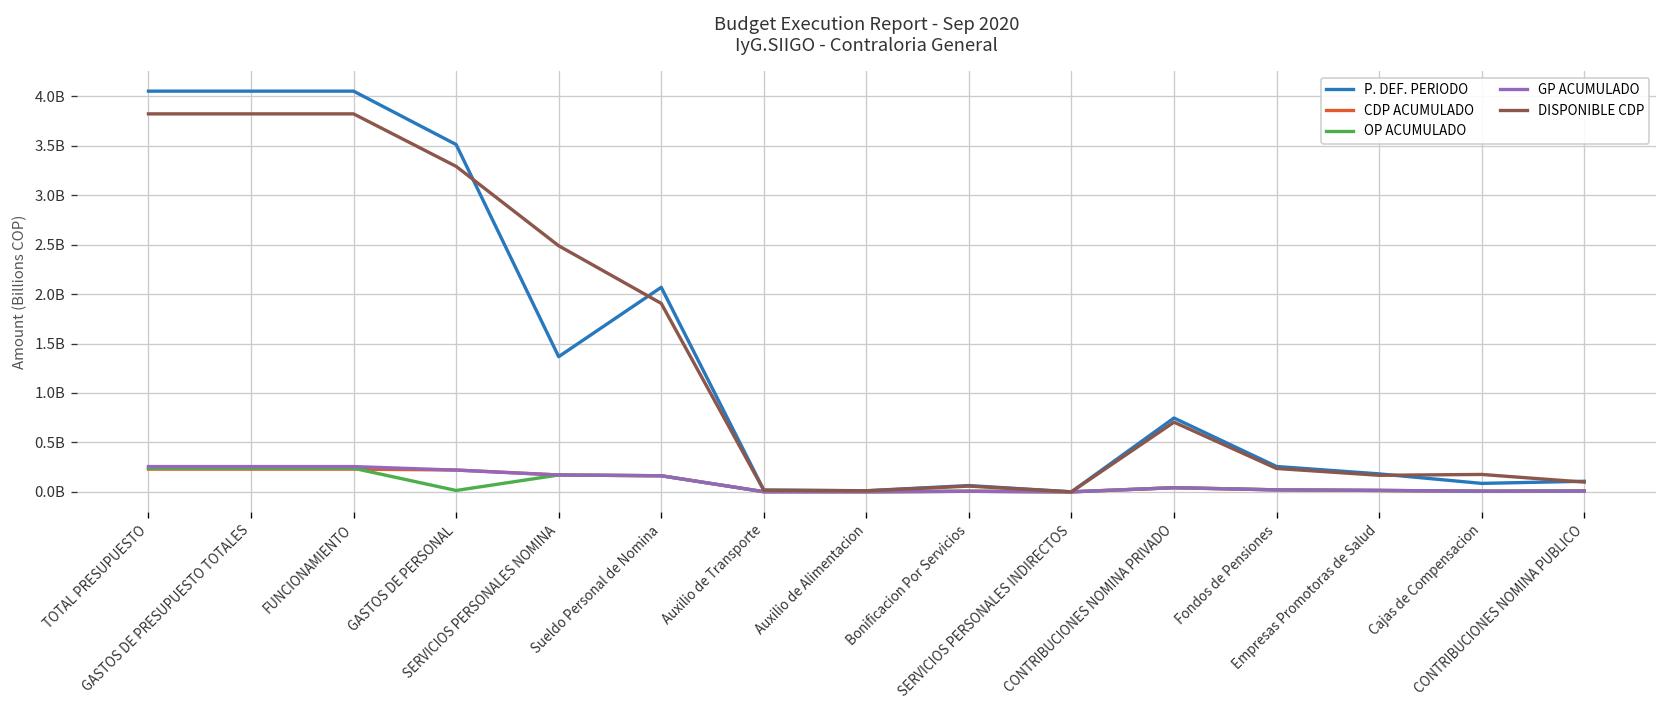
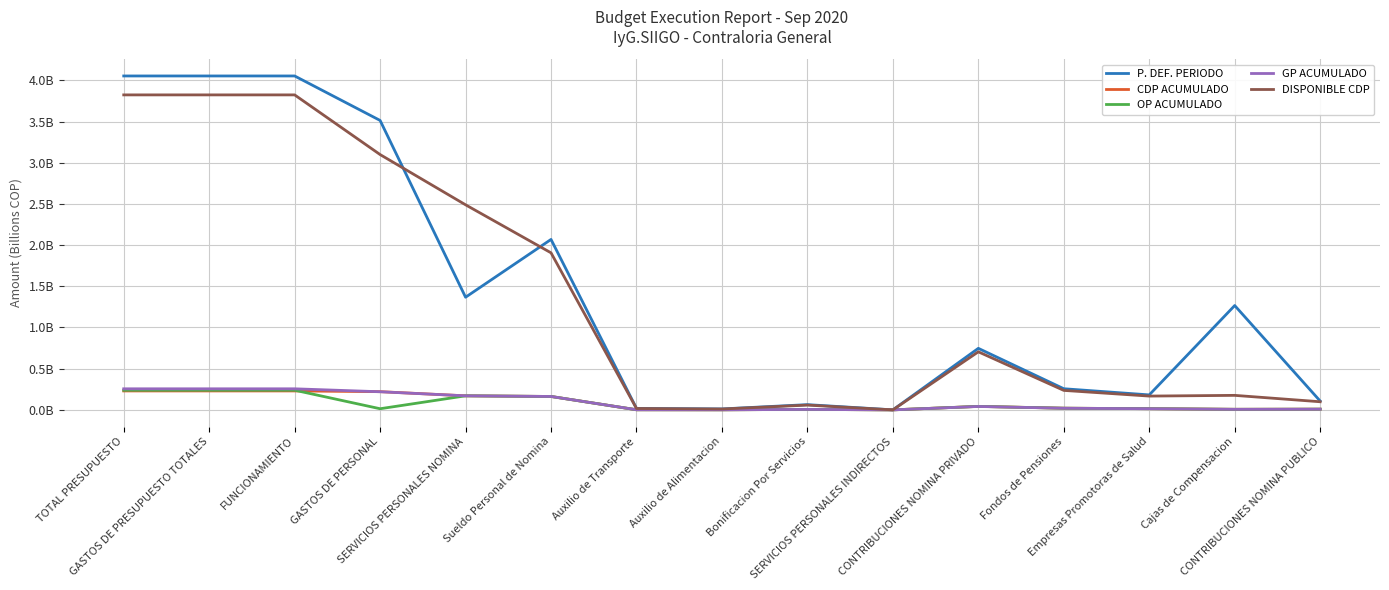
DISPONIBLE CDP, GASTOS DE PERSONAL: 3300000000 -> 3100000000
P. DEF. PERIODO, Cajas de Compensacion: 100000000 -> 1300000000
